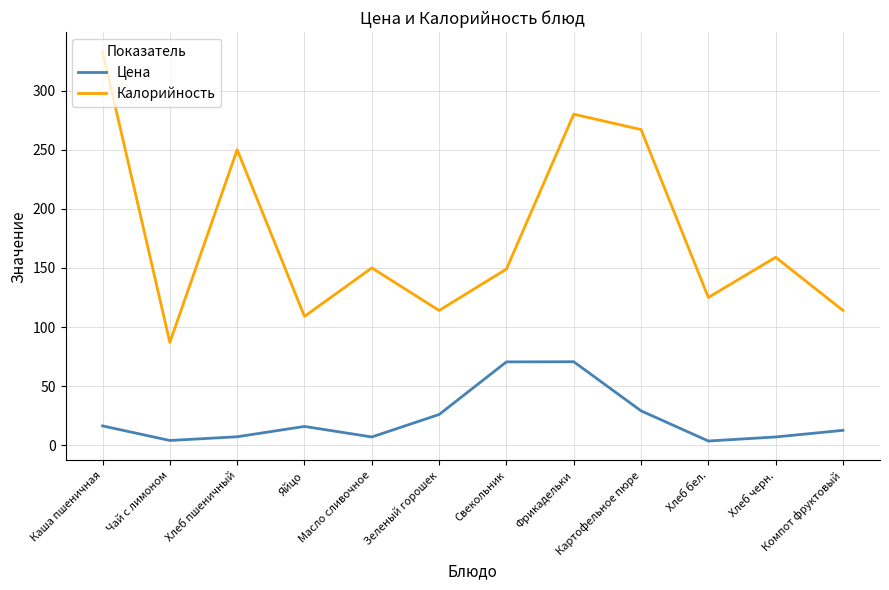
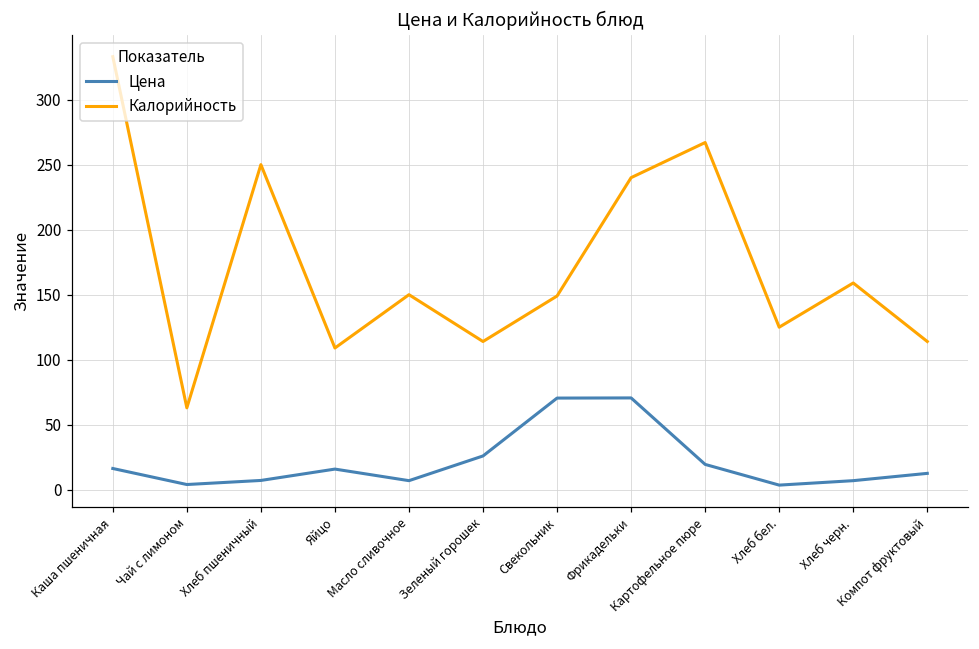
Калорийность, Чай с лимоном: 87 -> 63
Калорийность, Фрикадельки: 280 -> 240
Цена, Картофельное пюре: 29 -> 20
